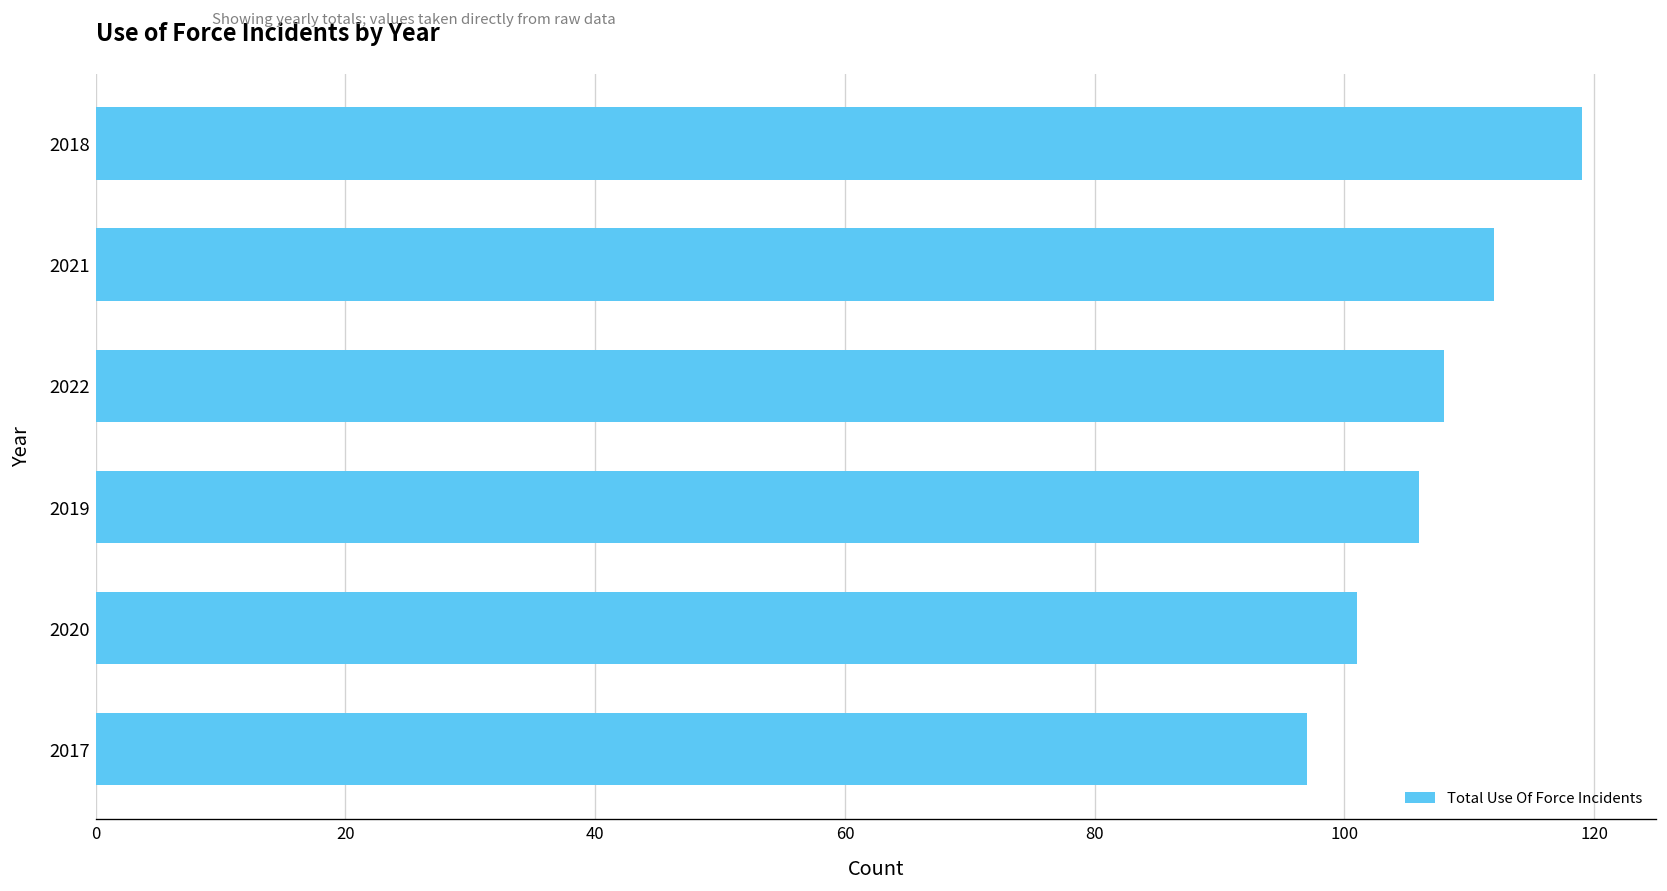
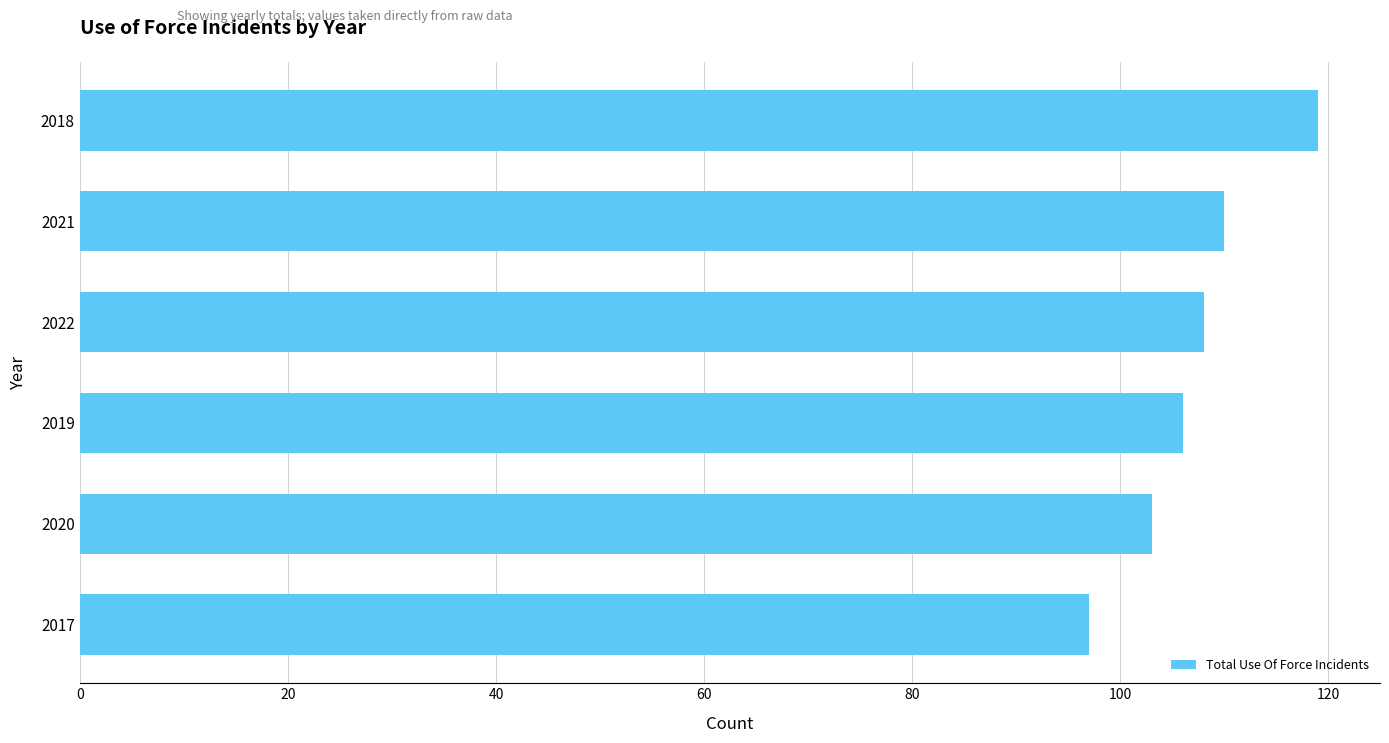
2021: 112 -> 110
2020: 101 -> 103
